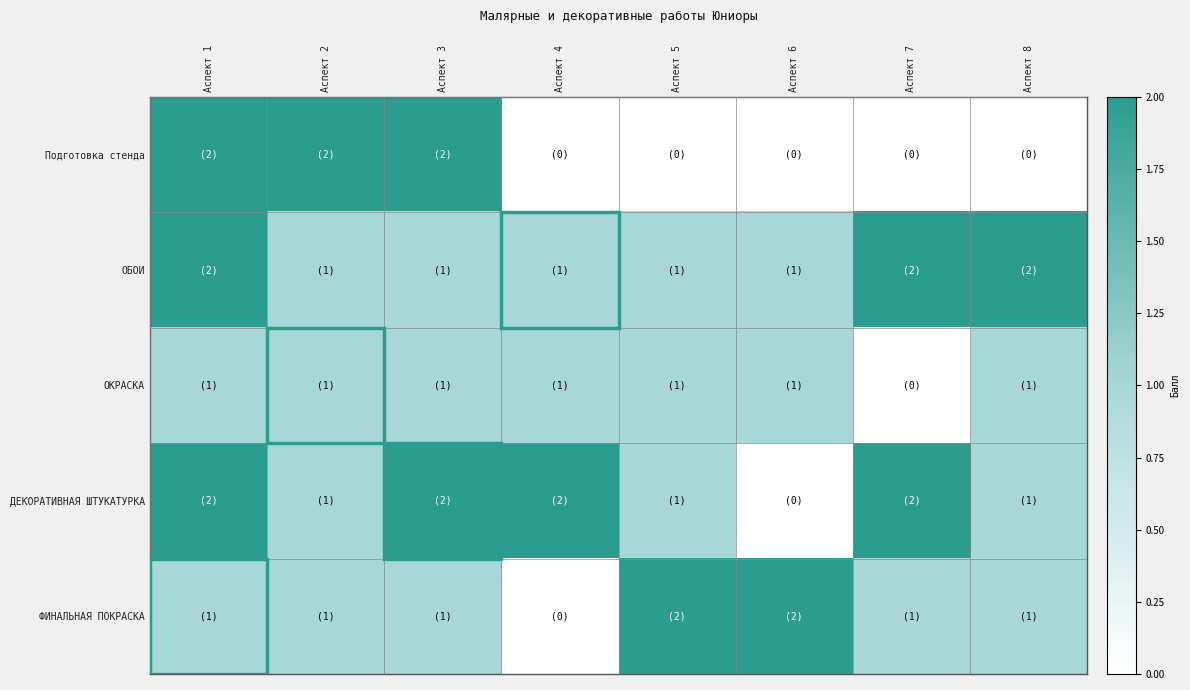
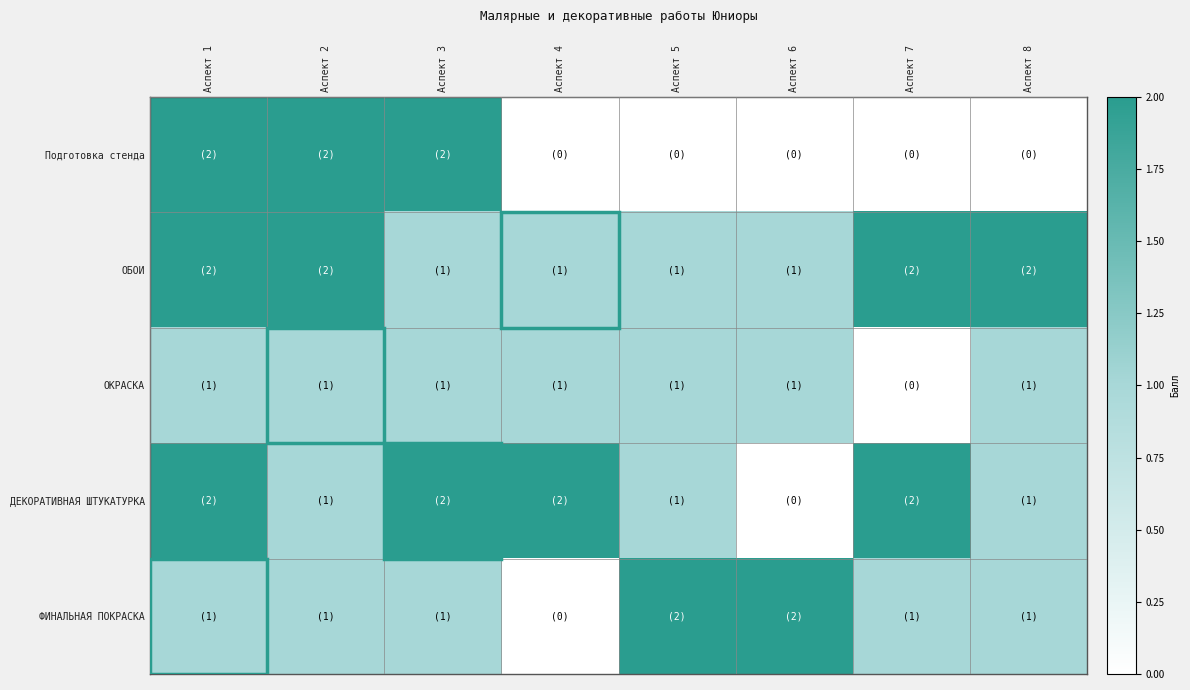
ОБОИ, Аспект 2: (1) -> (2)
